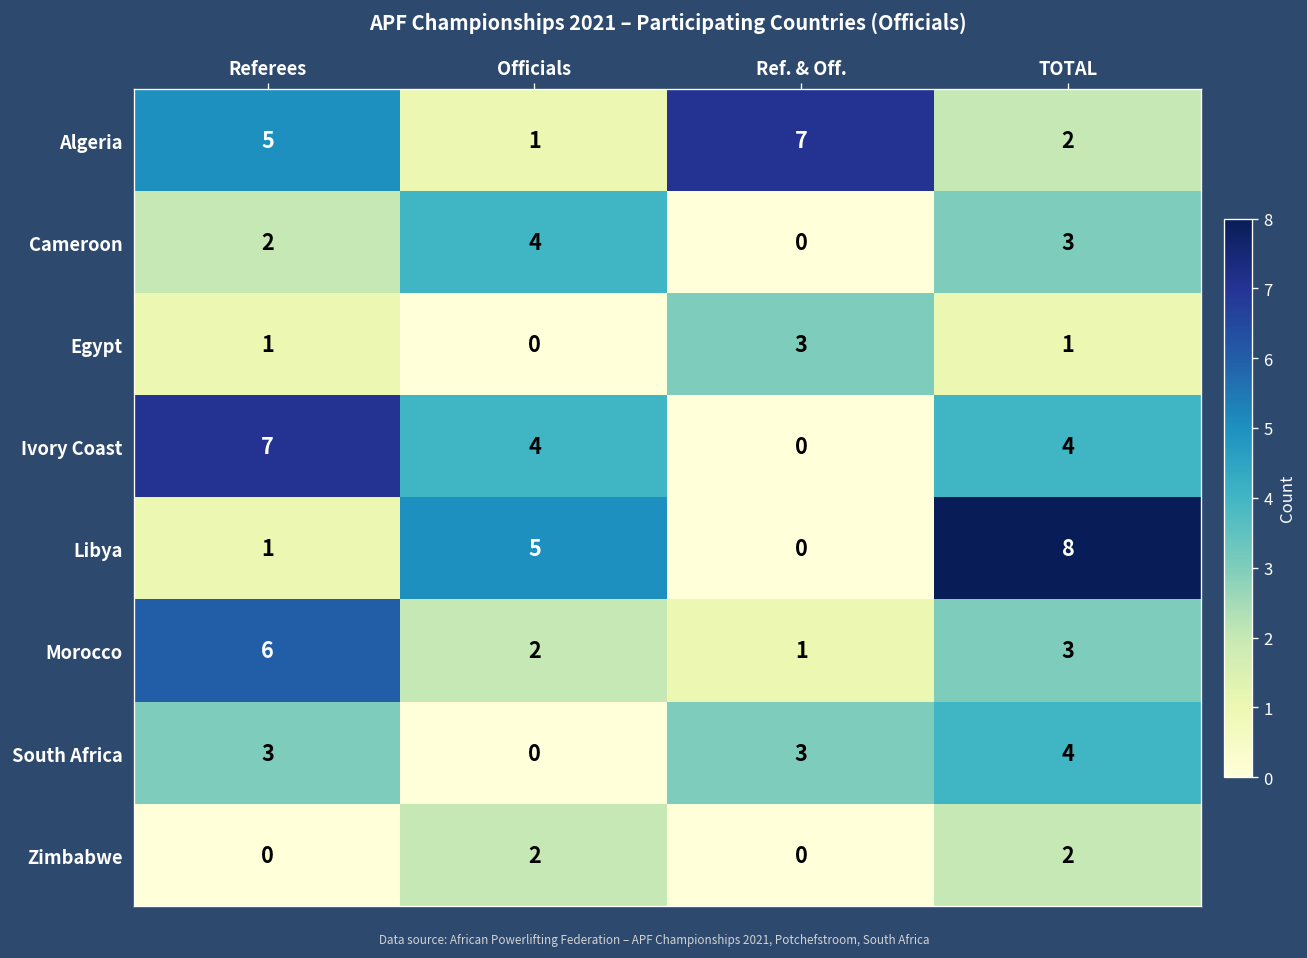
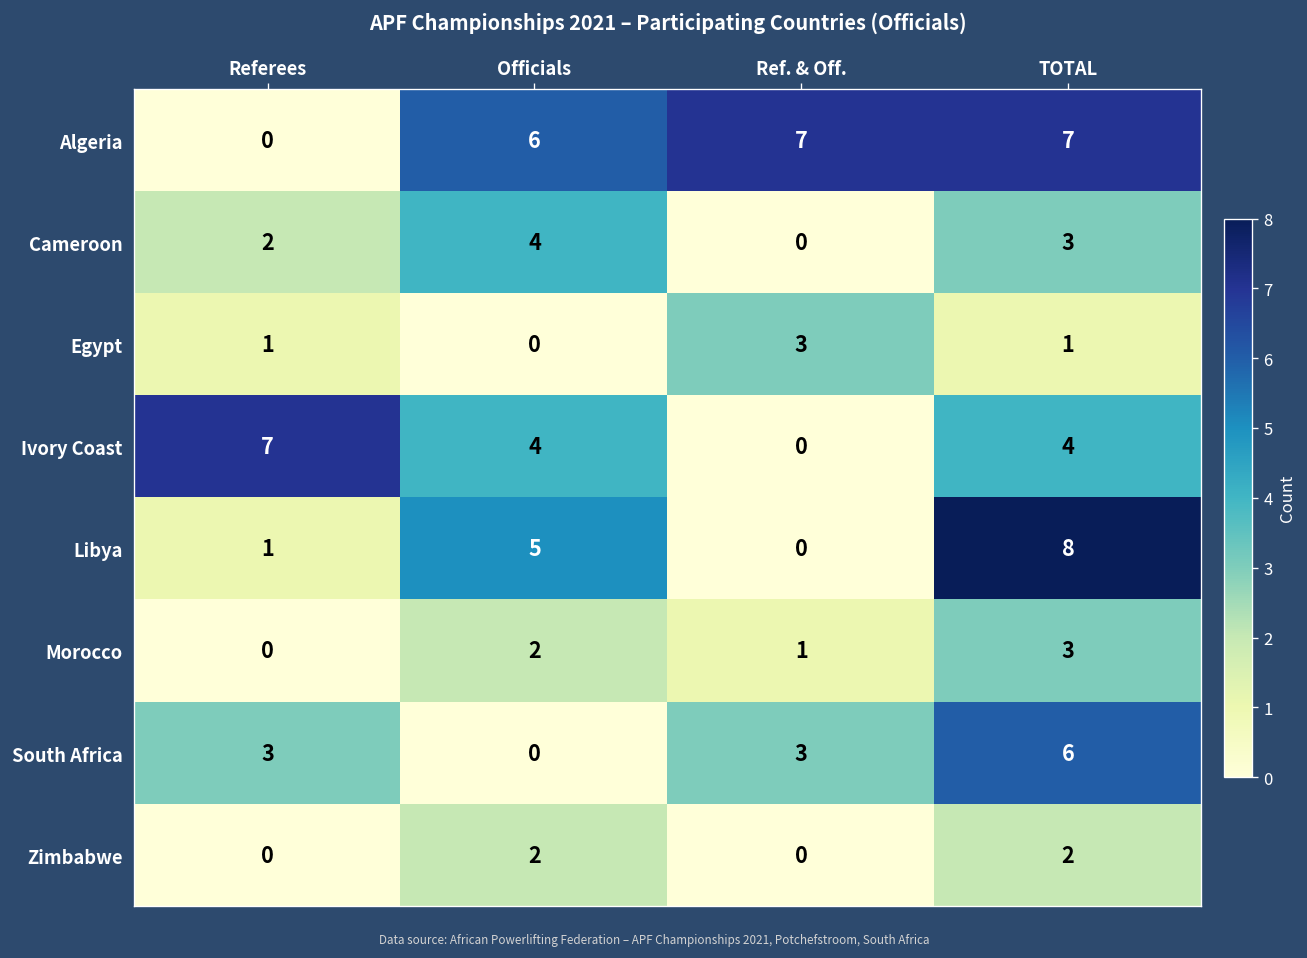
Algeria, Referees: 5 -> 0
Algeria, Officials: 1 -> 6
Algeria, TOTAL: 2 -> 7
Morocco, Referees: 6 -> 0
South Africa, TOTAL: 4 -> 6
